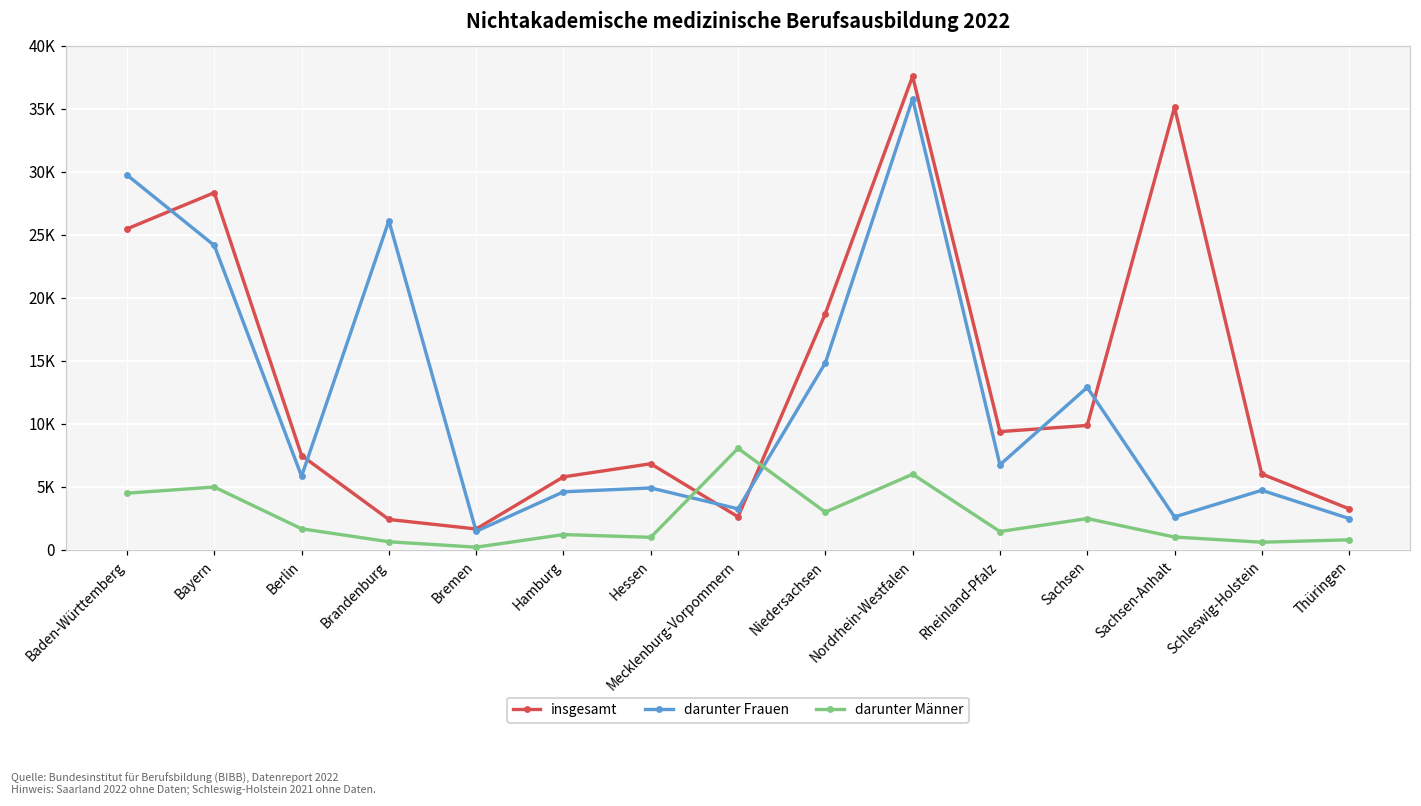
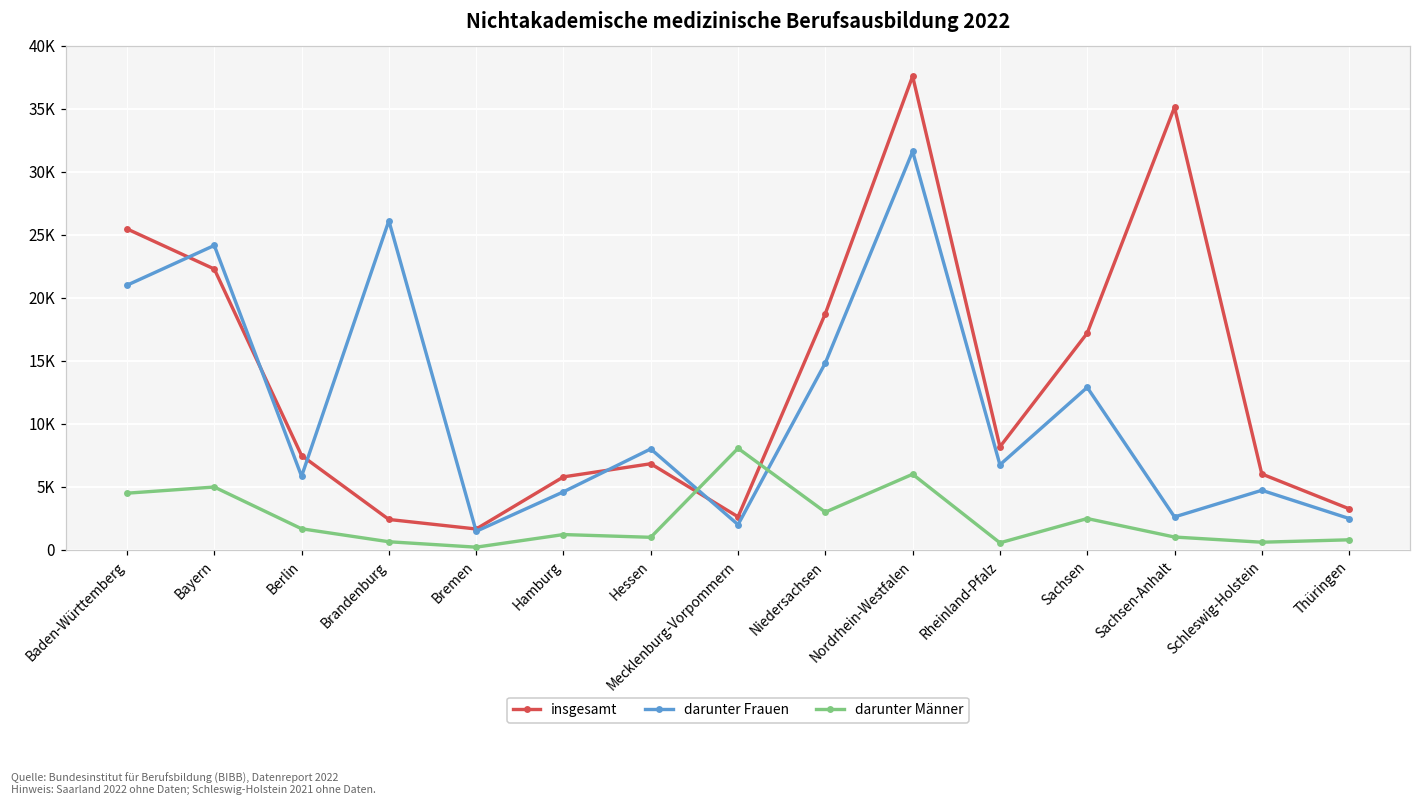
darunter Frauen, Baden-Württemberg: 29700 -> 21000
insgesamt, Bayern: 28300 -> 22300
darunter Frauen, Hessen: 4900 -> 8000
darunter Frauen, Mecklenburg-Vorpommern: 3200 -> 2000
darunter Frauen, Nordrhein-Westfalen: 35800 -> 31600
insgesamt, Rheinland-Pfalz: 9400 -> 8200
darunter Männer, Rheinland-Pfalz: 1400 -> 500
insgesamt, Sachsen: 9800 -> 17200
